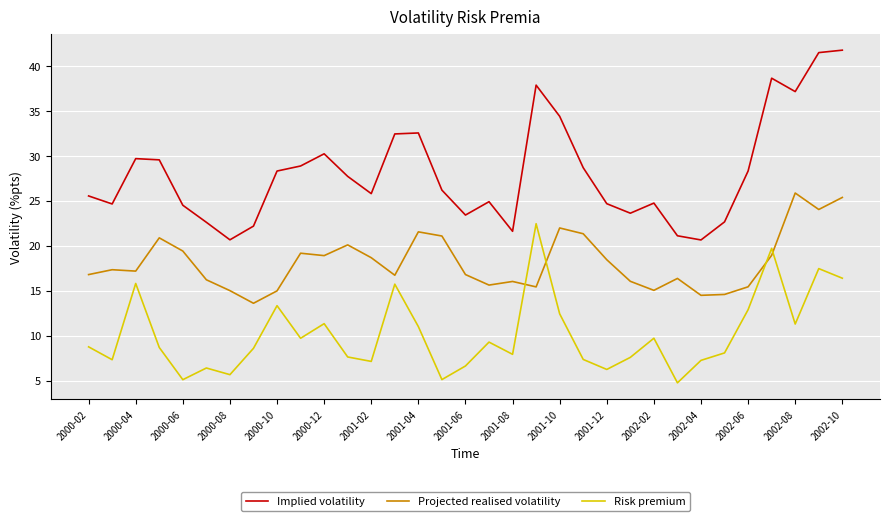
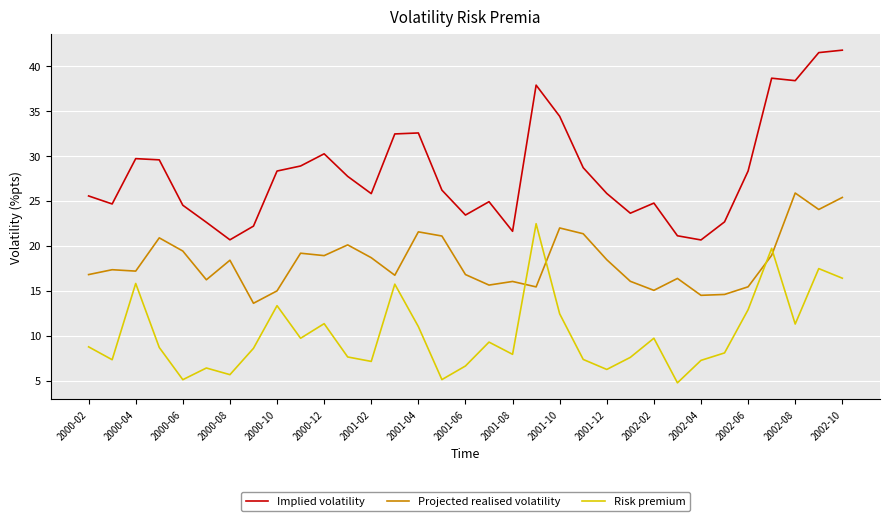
Projected realised volatility, 2000-08: 15 -> 18
Implied volatility, 2001-12: 25 -> 26
Implied volatility, 2002-08: 37 -> 38
